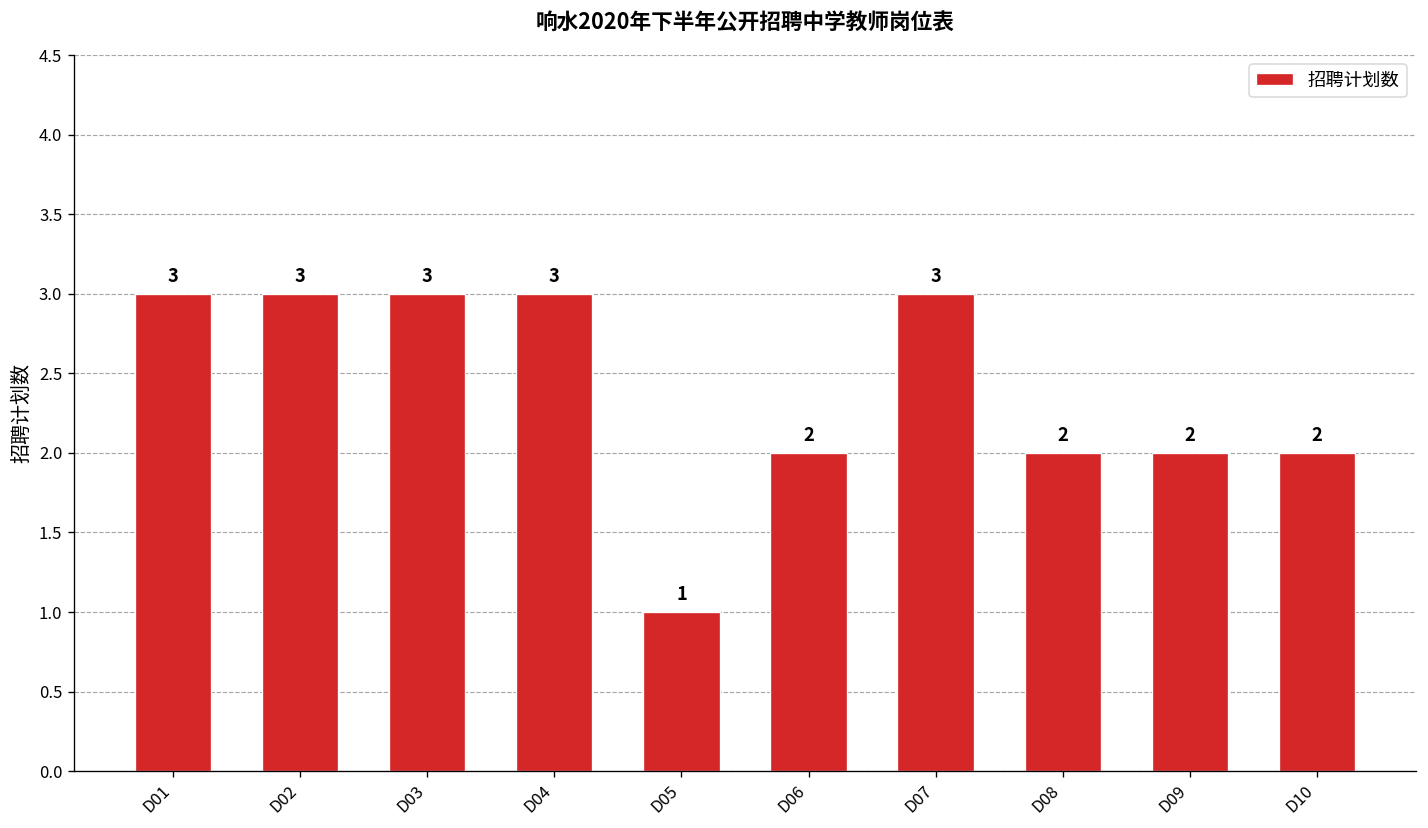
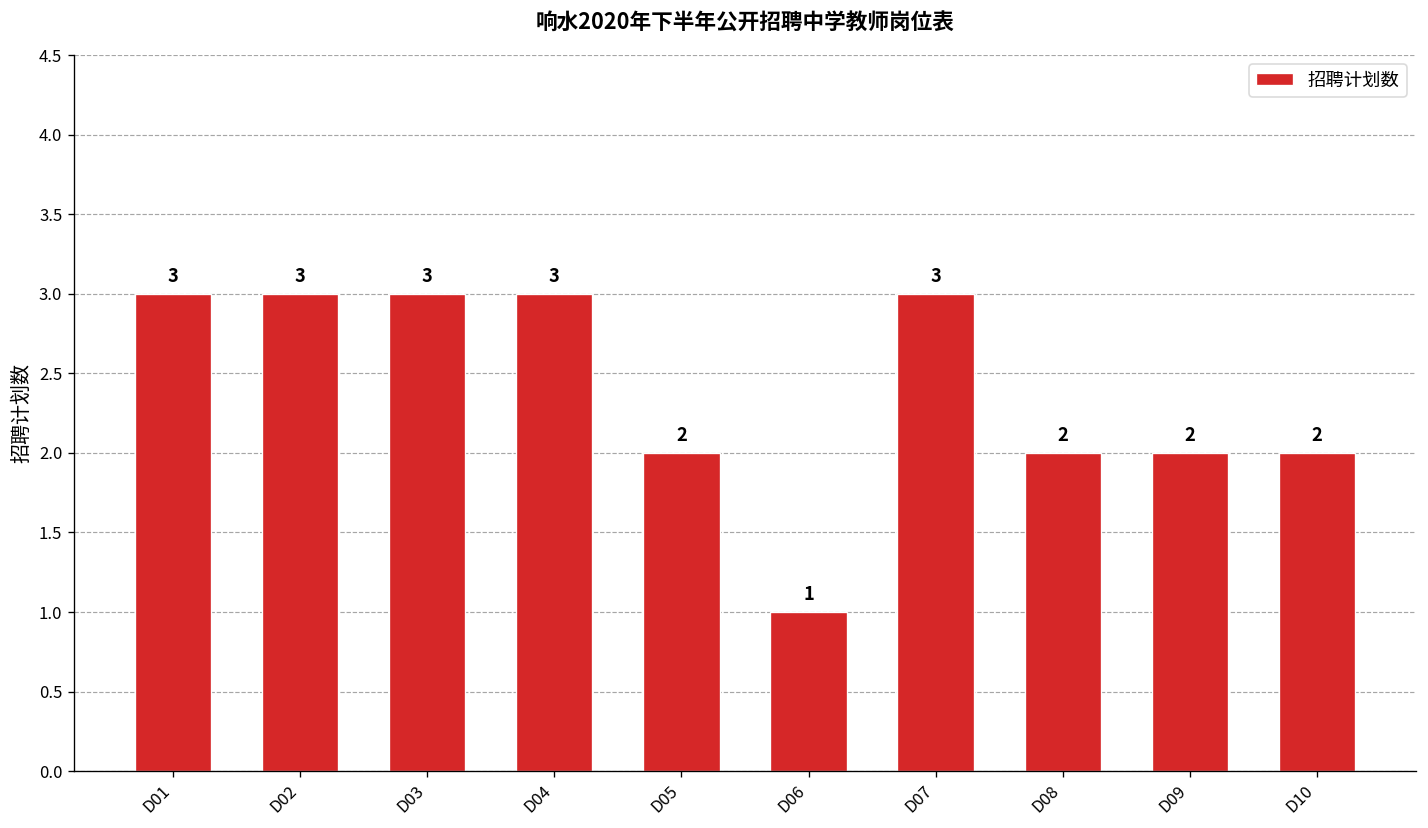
D05: 1 -> 2
D06: 2 -> 1
